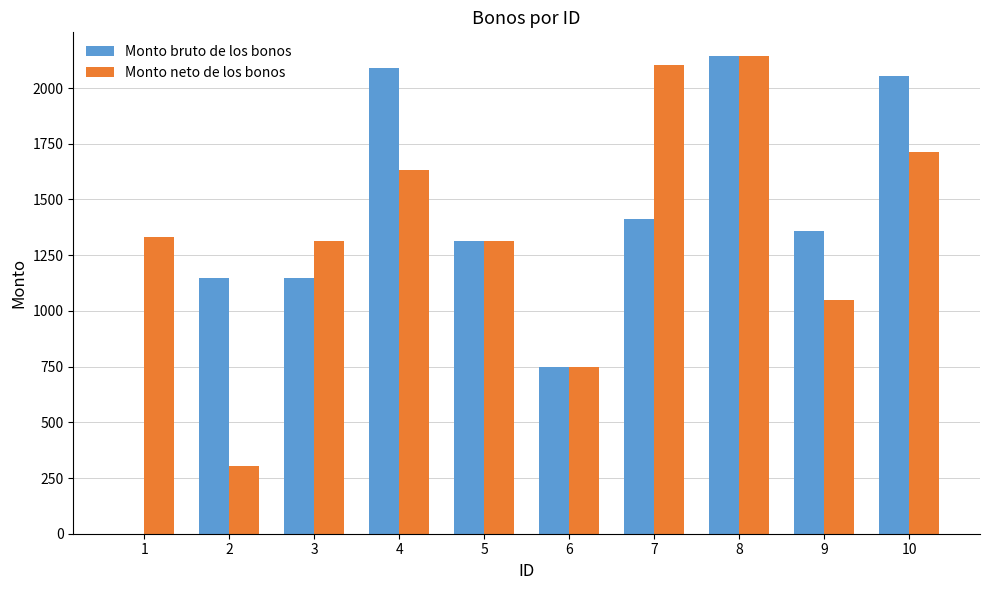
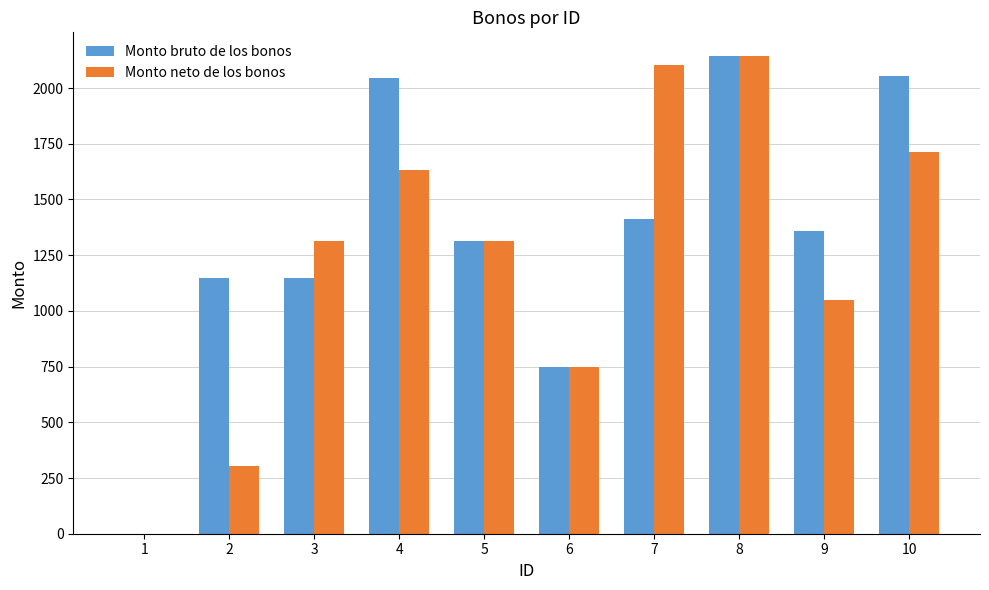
Monto neto de los bonos, 1: 1330 -> 0
Monto bruto de los bonos, 4: 2090 -> 2040
